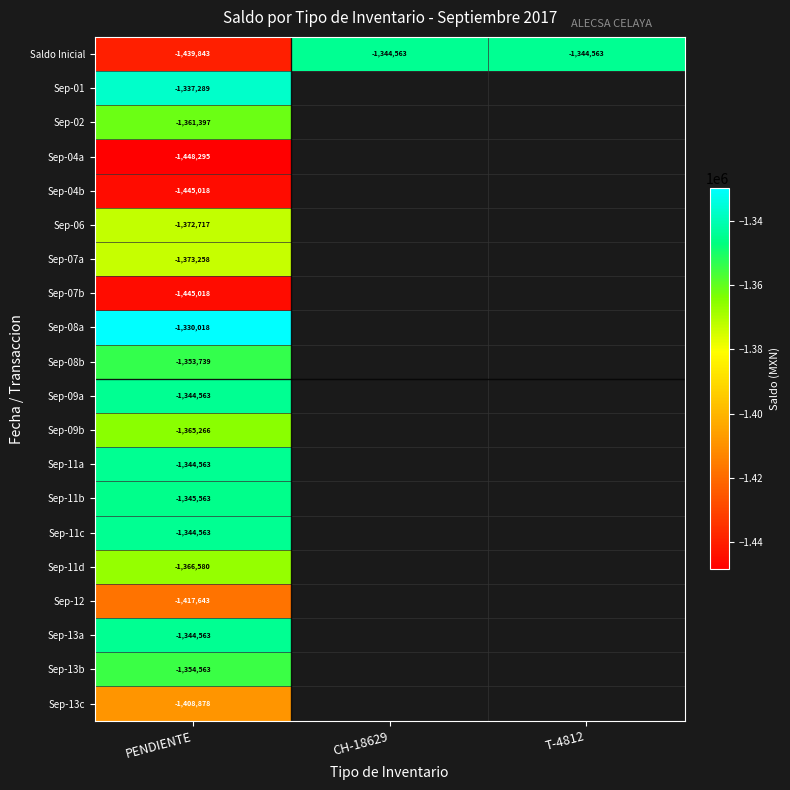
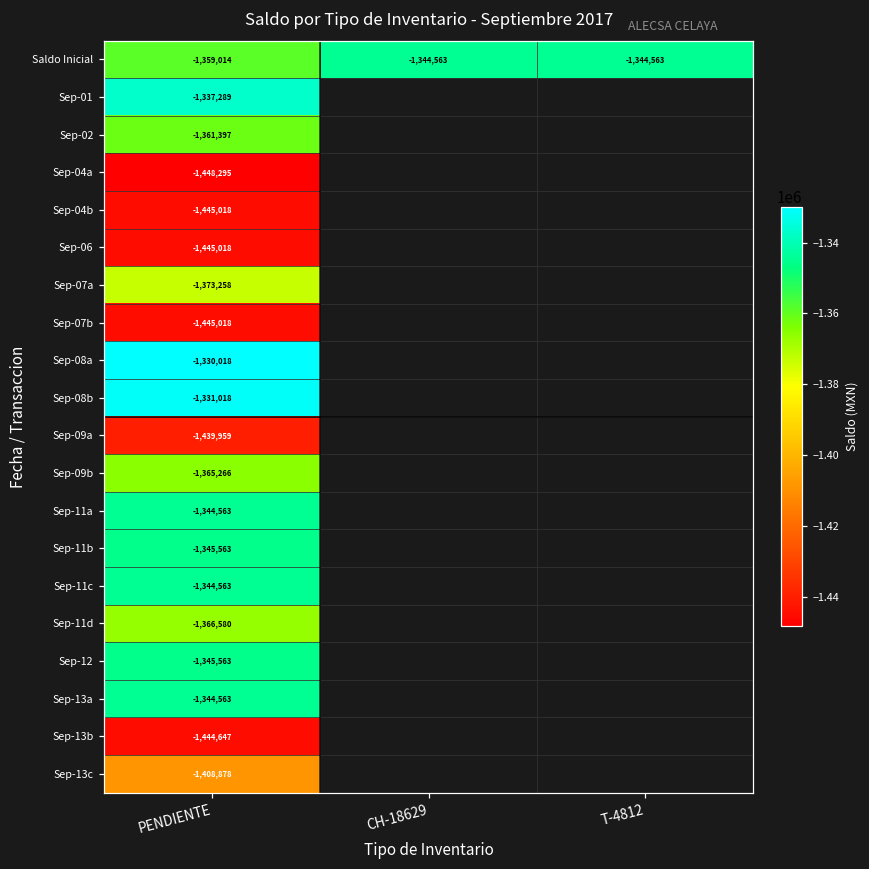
Saldo Inicial, PENDIENTE: -1,439,843 -> -1,359,014
Sep-06, PENDIENTE: -1,372,717 -> -1,445,018
Sep-08b, PENDIENTE: -1,353,739 -> -1,331,018
Sep-09a, PENDIENTE: -1,344,563 -> -1,439,959
Sep-12, PENDIENTE: -1,417,643 -> -1,345,563
Sep-13b, PENDIENTE: -1,354,563 -> -1,444,647
